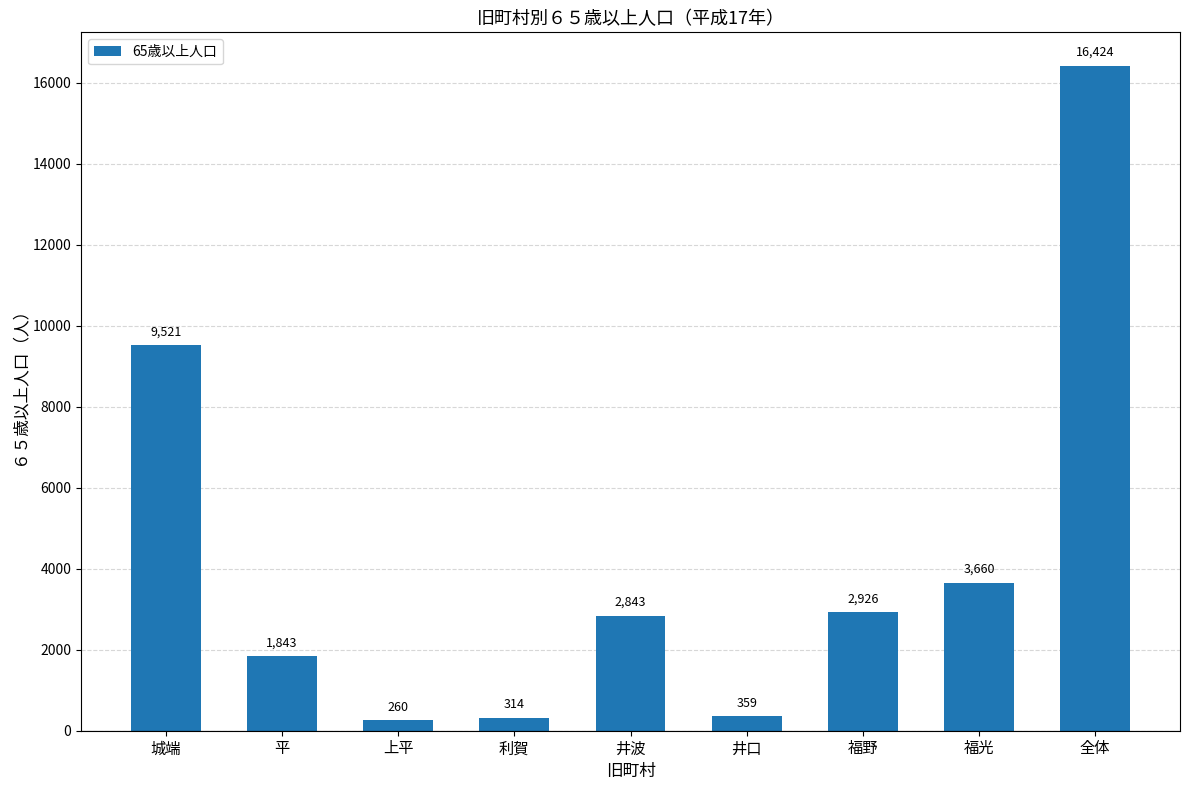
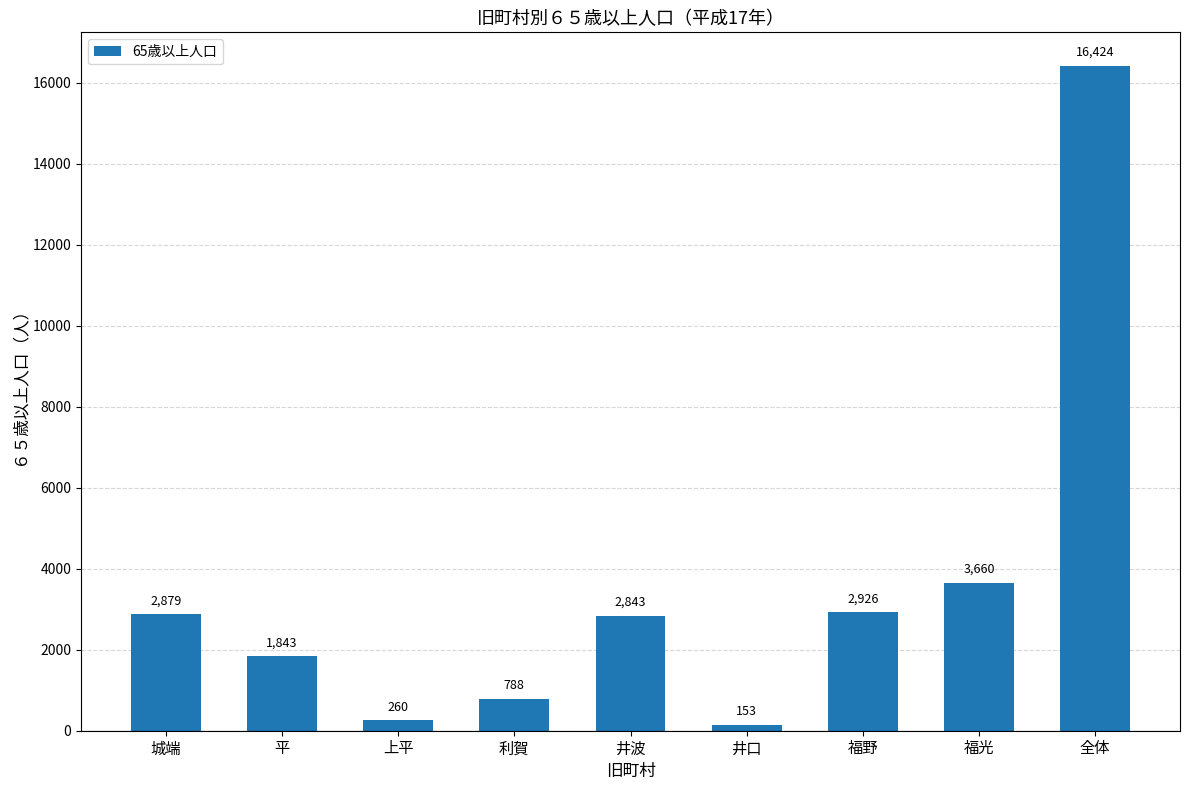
城端: 9,521 -> 2,879
利賀: 314 -> 788
井口: 359 -> 153
